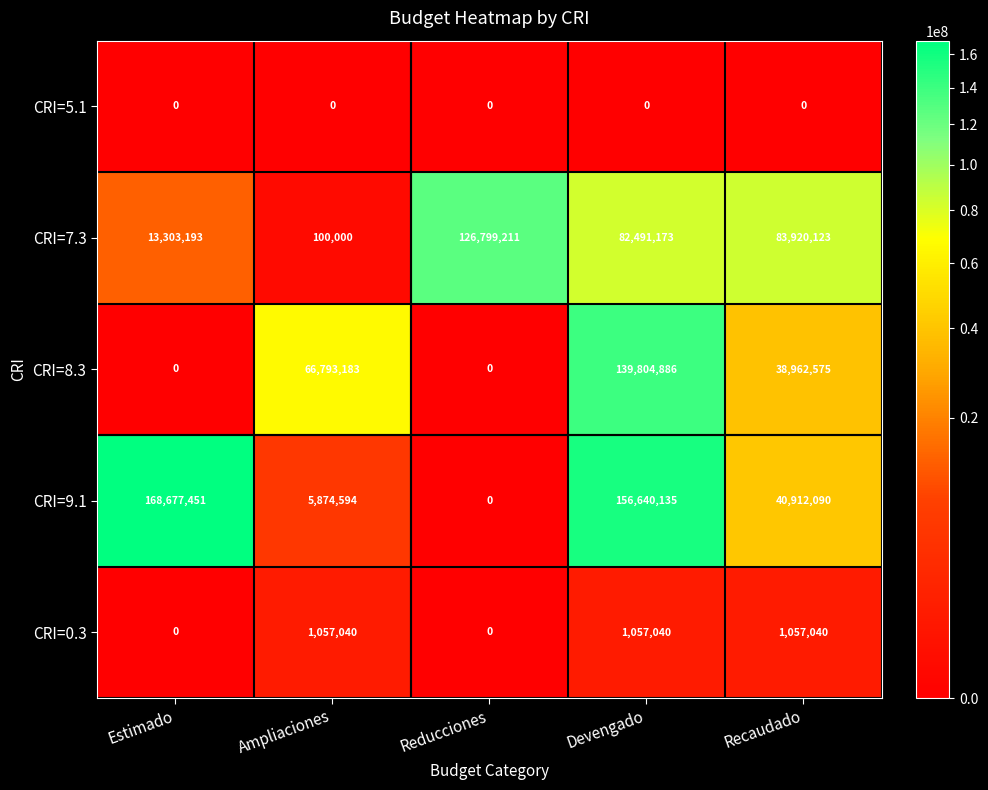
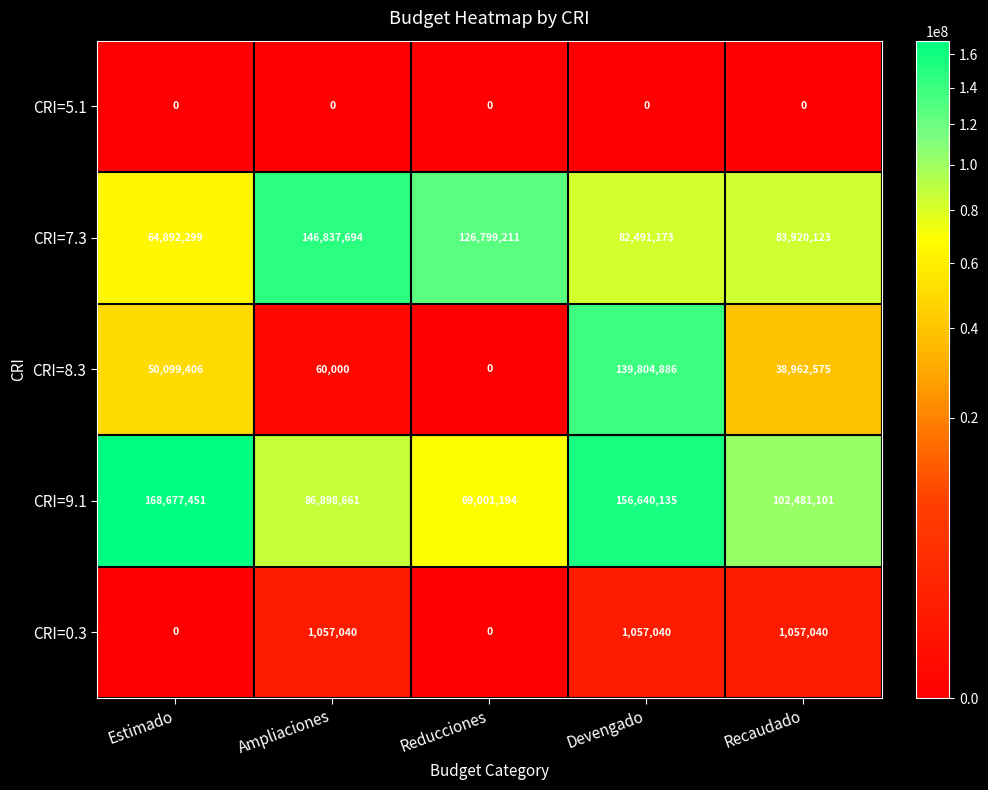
CRI=7.3, Estimado: 13,303,193 -> 64,892,299
CRI=7.3, Ampliaciones: 100,000 -> 146,837,694
CRI=8.3, Estimado: 0 -> 50,099,406
CRI=8.3, Ampliaciones: 66,793,183 -> 60,000
CRI=9.1, Ampliaciones: 5,874,594 -> 86,898,661
CRI=9.1, Reducciones: 0 -> 69,001,194
CRI=9.1, Recaudado: 40,912,090 -> 102,481,101
